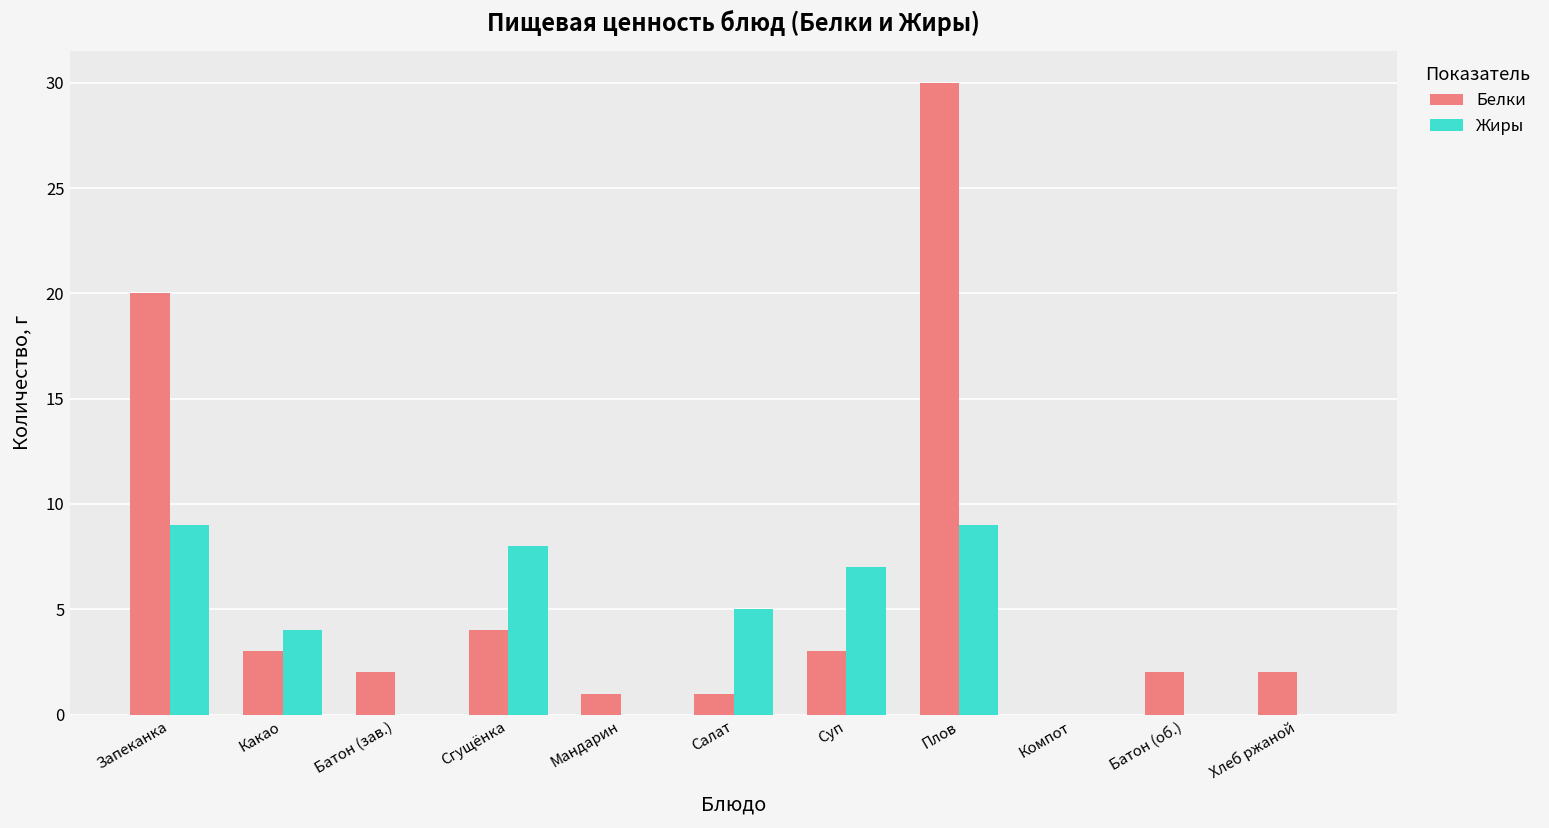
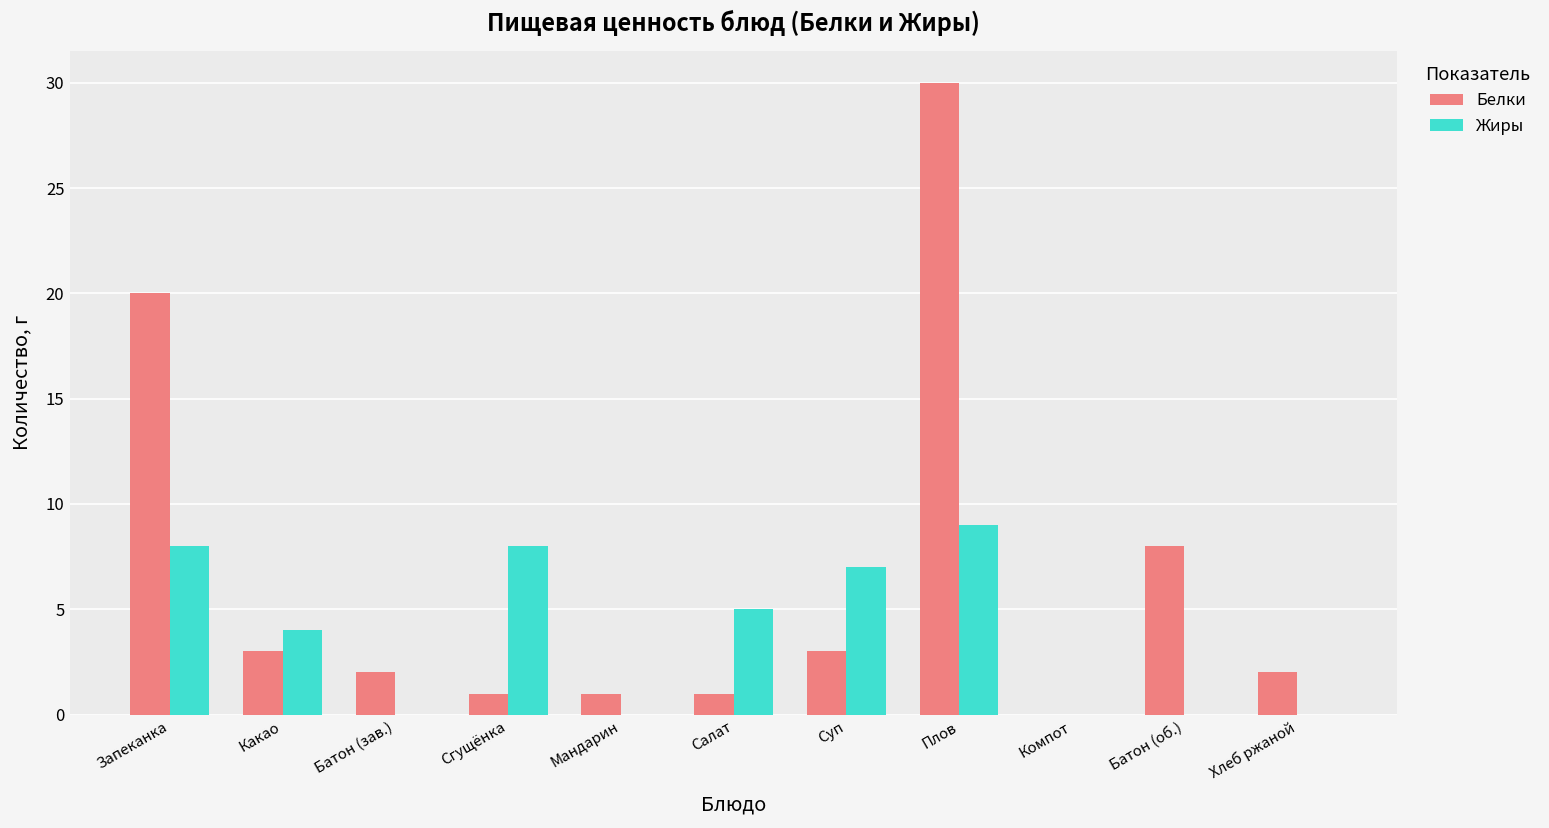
Жиры, Запеканка: 9 -> 8
Белки, Сгущёнка: 4 -> 1
Белки, Батон (об.): 2 -> 8
